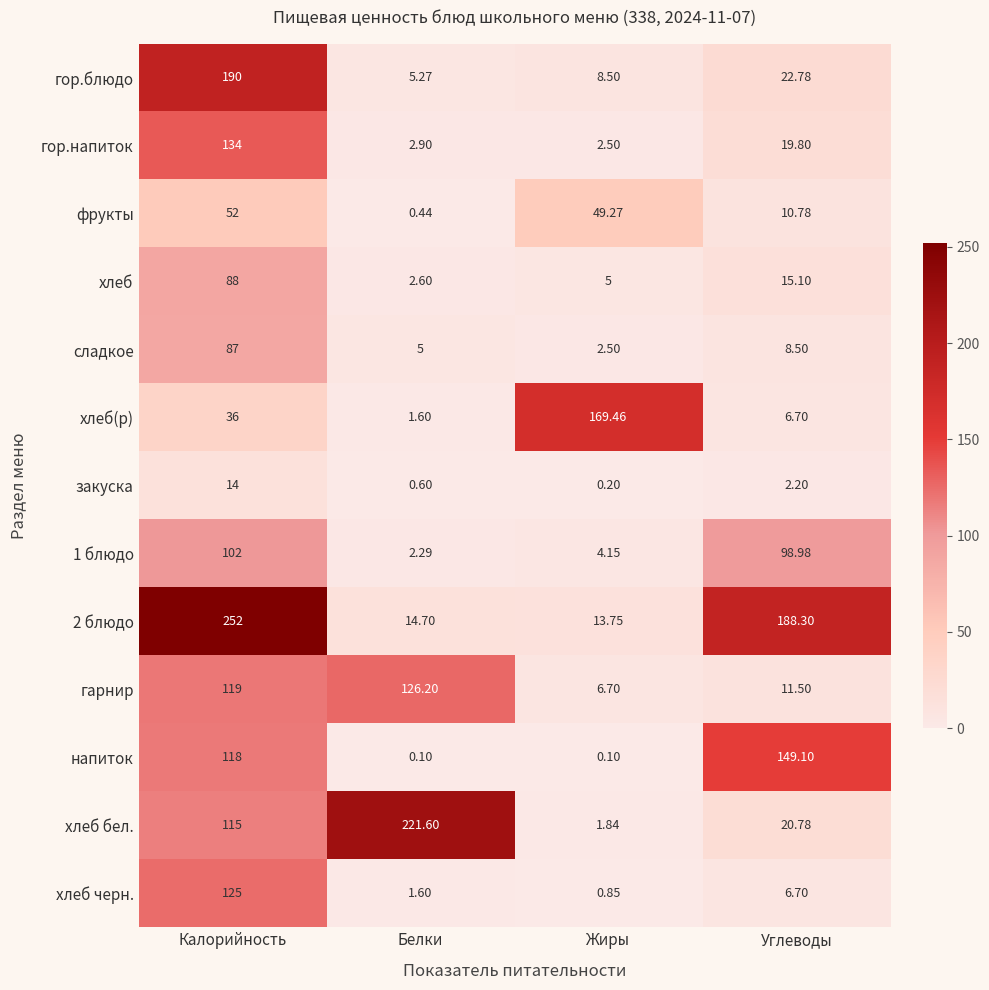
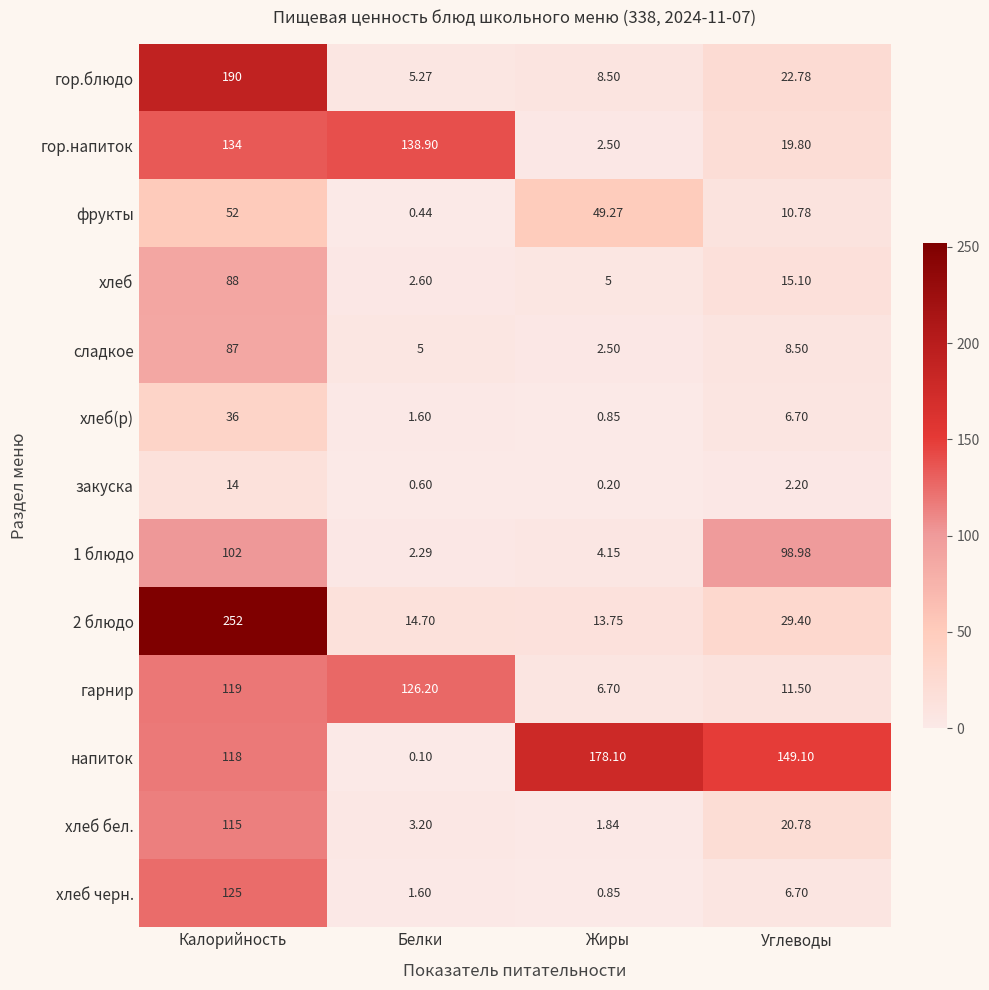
гор.напиток, Белки: 2.90 -> 138.90
хлеб(р), Жиры: 169.46 -> 0.85
2 блюдо, Углеводы: 188.30 -> 29.40
напиток, Жиры: 0.10 -> 178.10
хлеб бел., Белки: 221.60 -> 3.20
